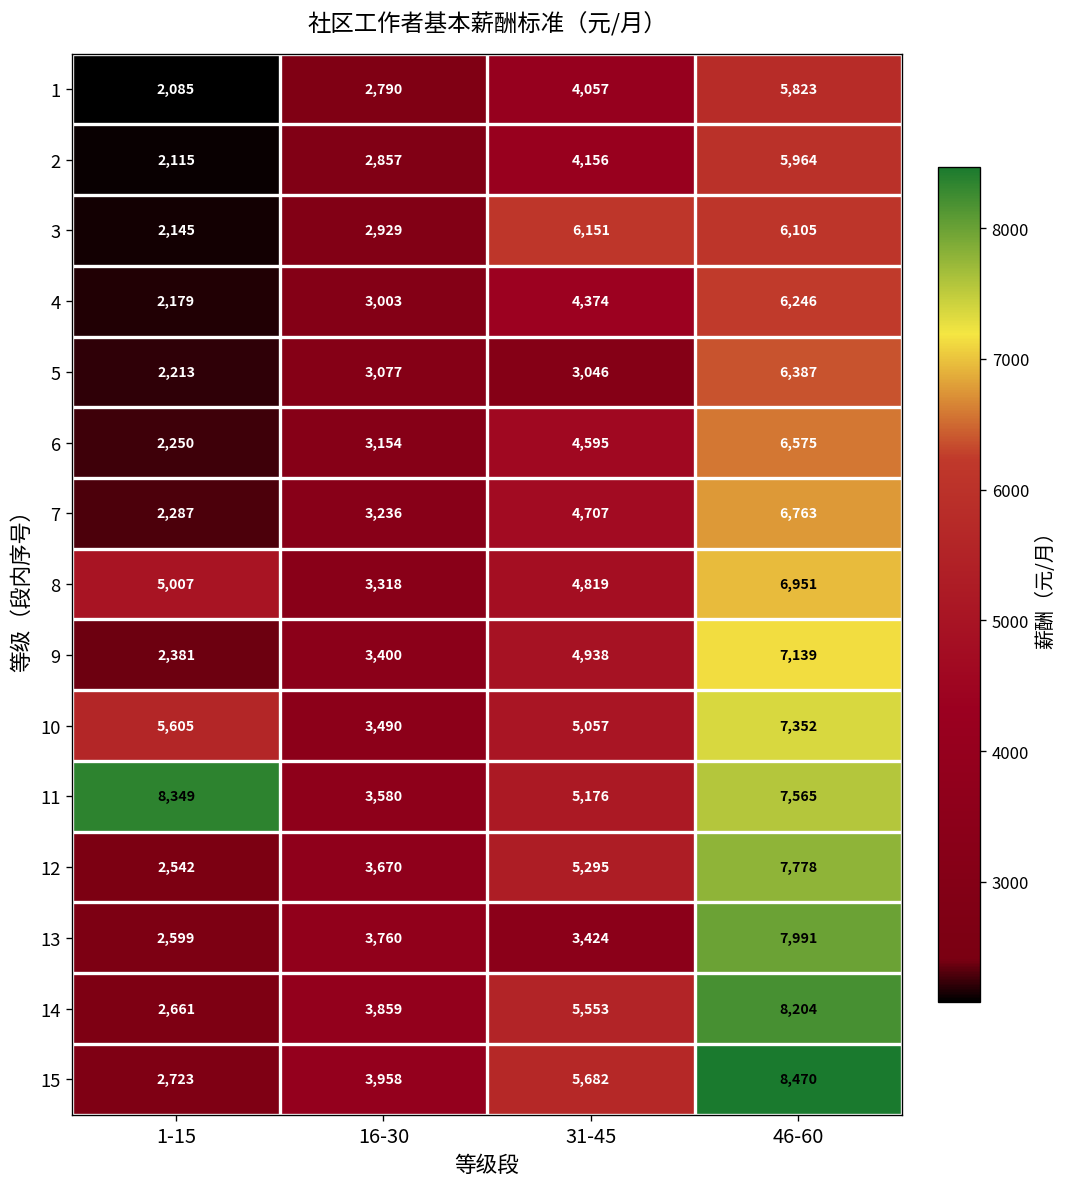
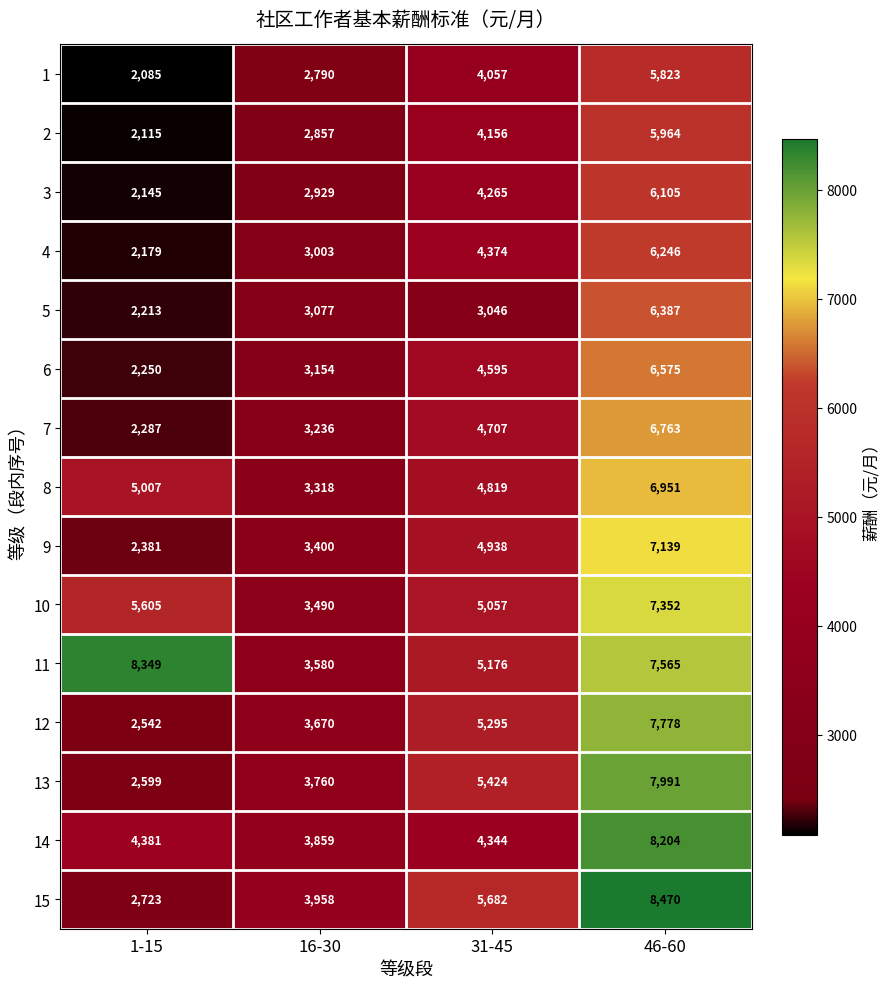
3, 31-45: 6,151 -> 4,265
13, 31-45: 3,424 -> 5,424
14, 1-15: 2,661 -> 4,381
14, 31-45: 5,553 -> 4,344
